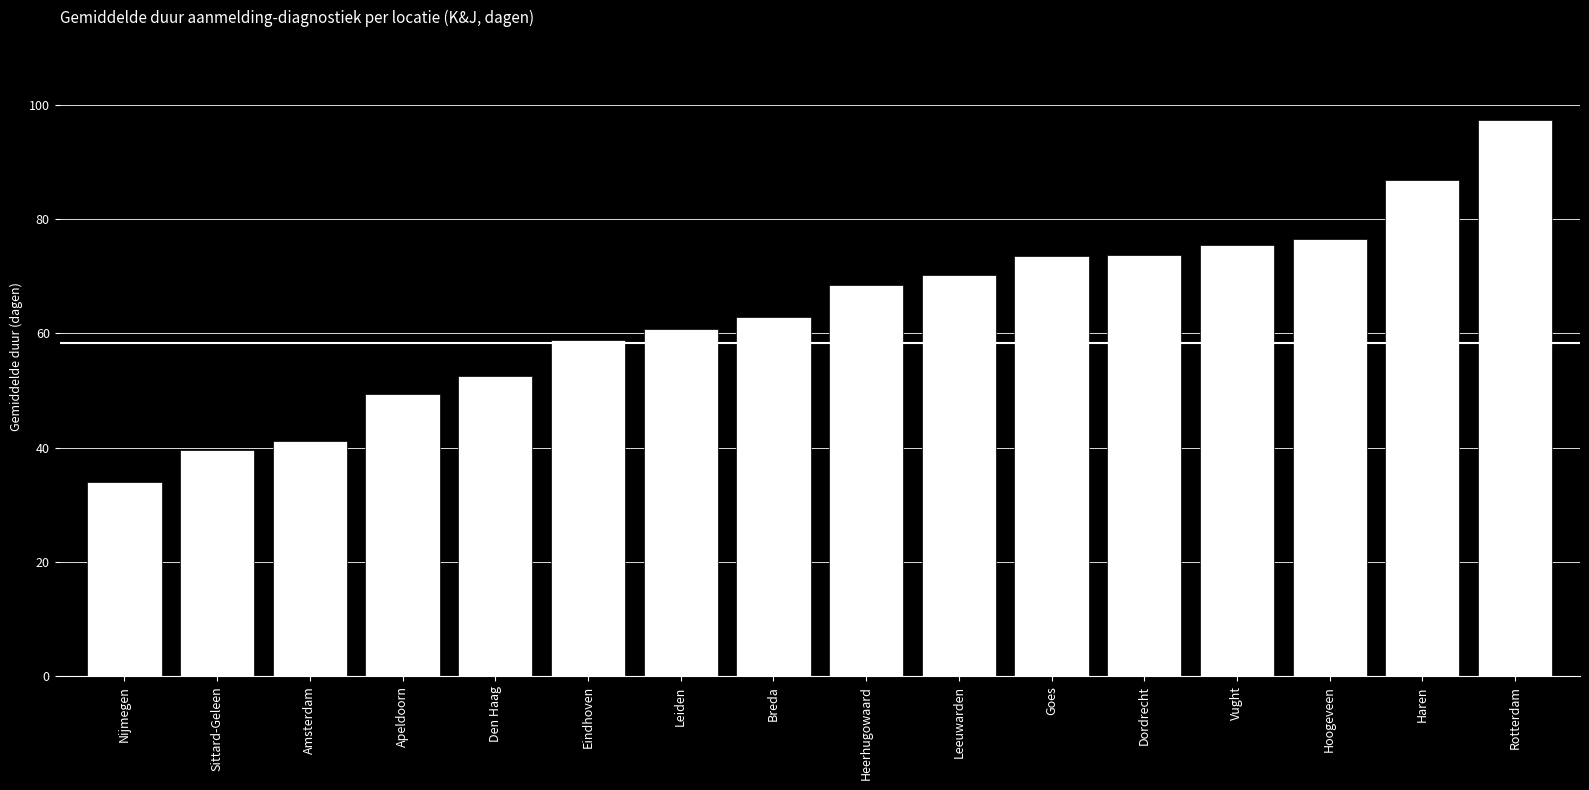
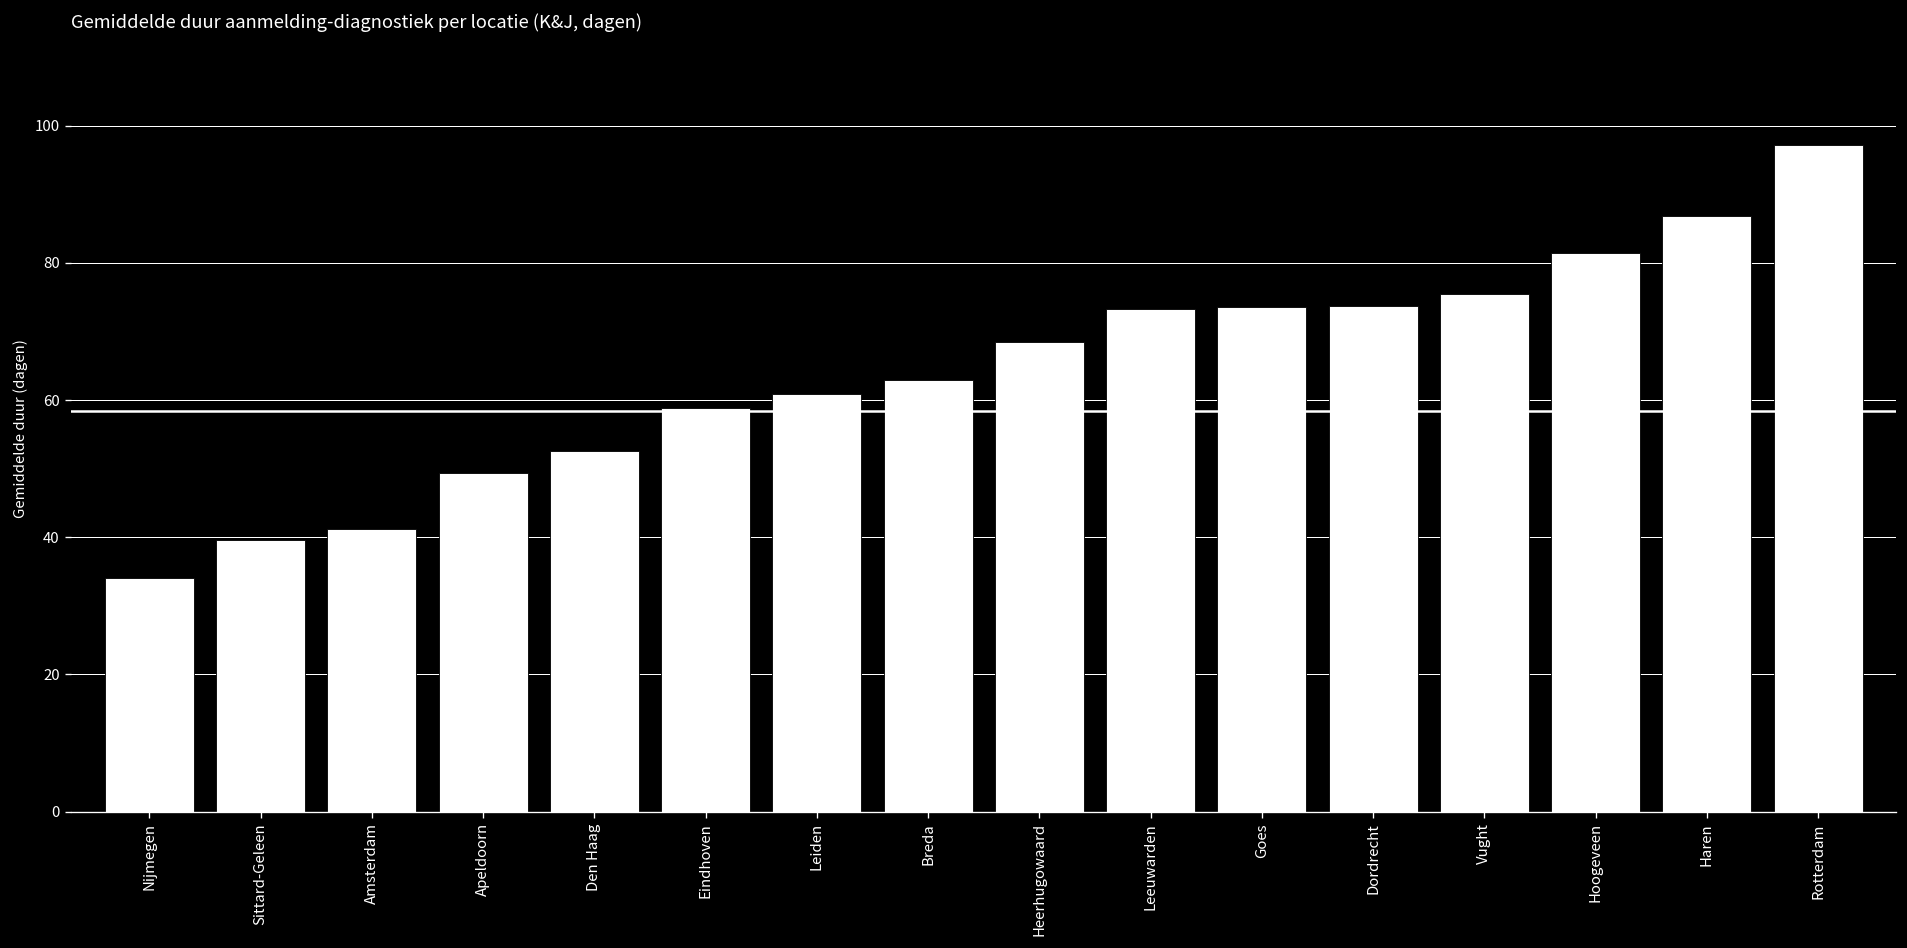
Leeuwarden: 70 -> 73
Hoogeveen: 76 -> 82
